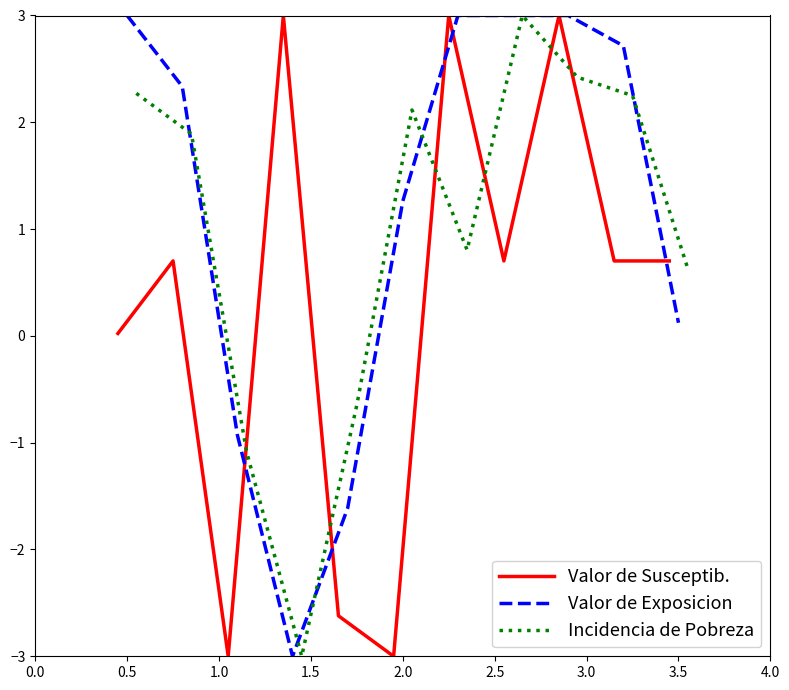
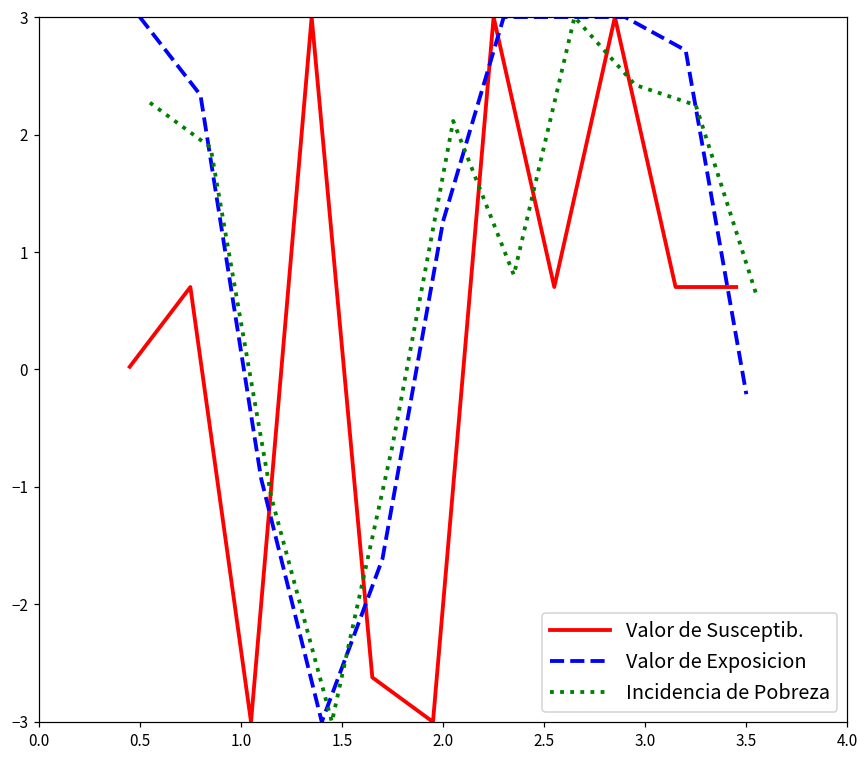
Valor de Exposicion, 3.5: 0.12 -> -0.21
